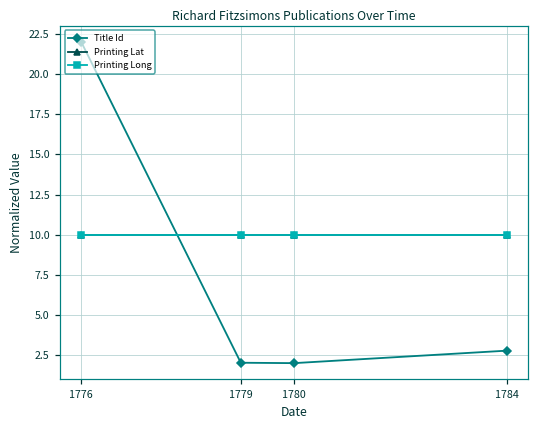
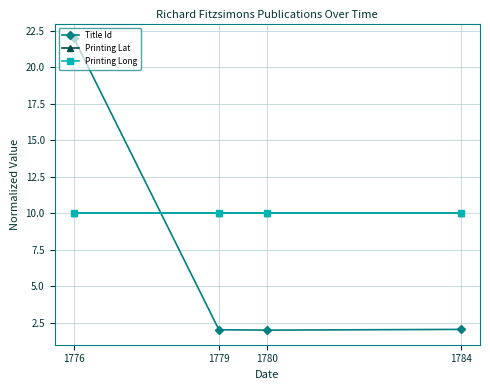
Title Id, 1784: 2.8 -> 2.0
